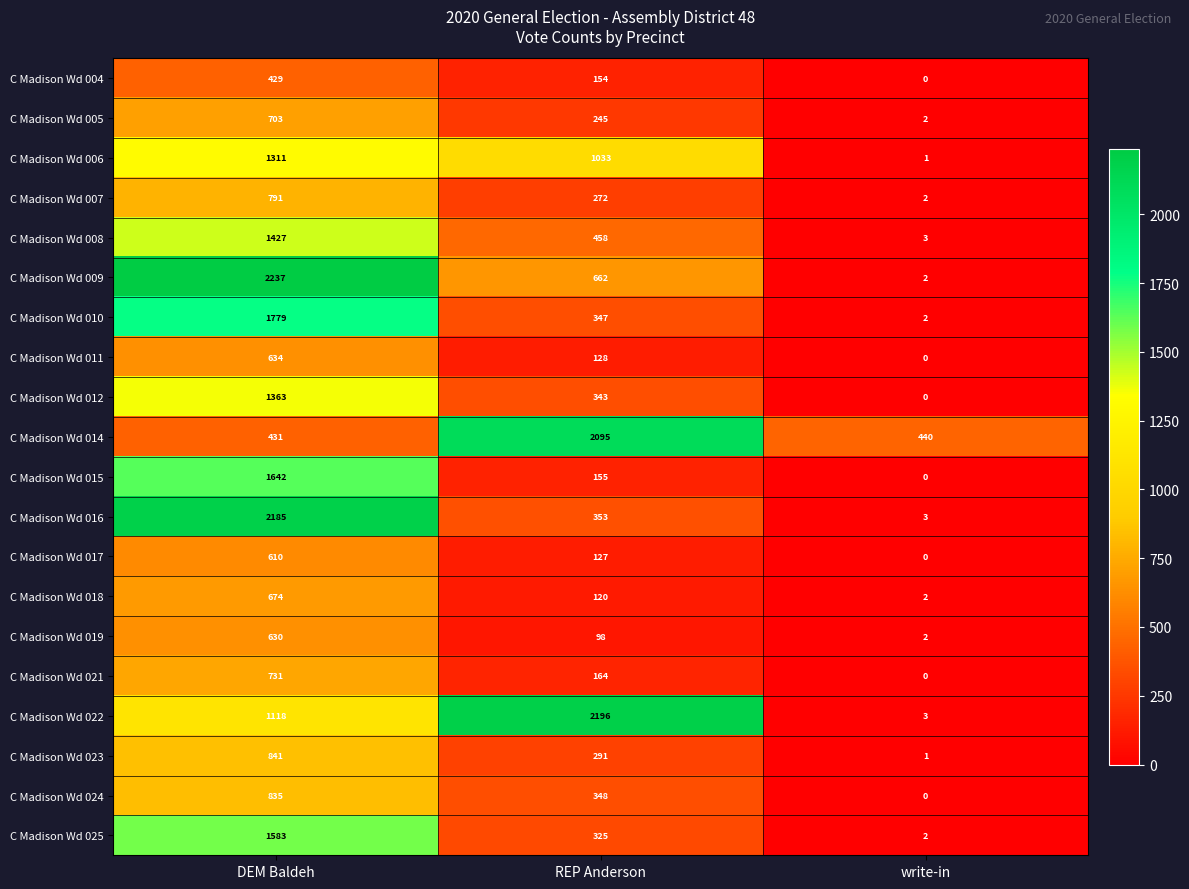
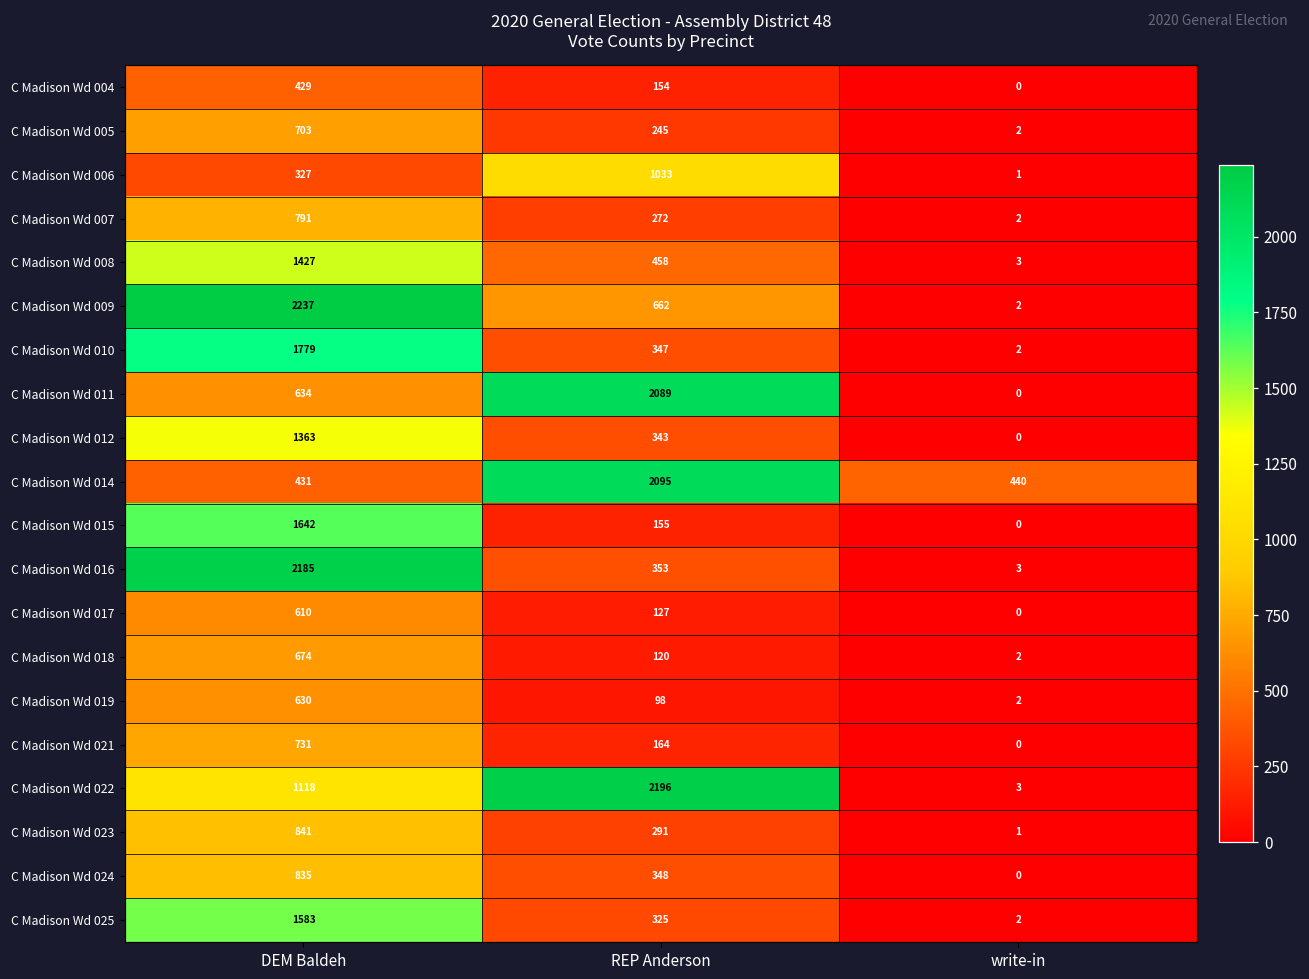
C Madison Wd 006, DEM Baldeh: 1311 -> 327
C Madison Wd 011, REP Anderson: 128 -> 2089
